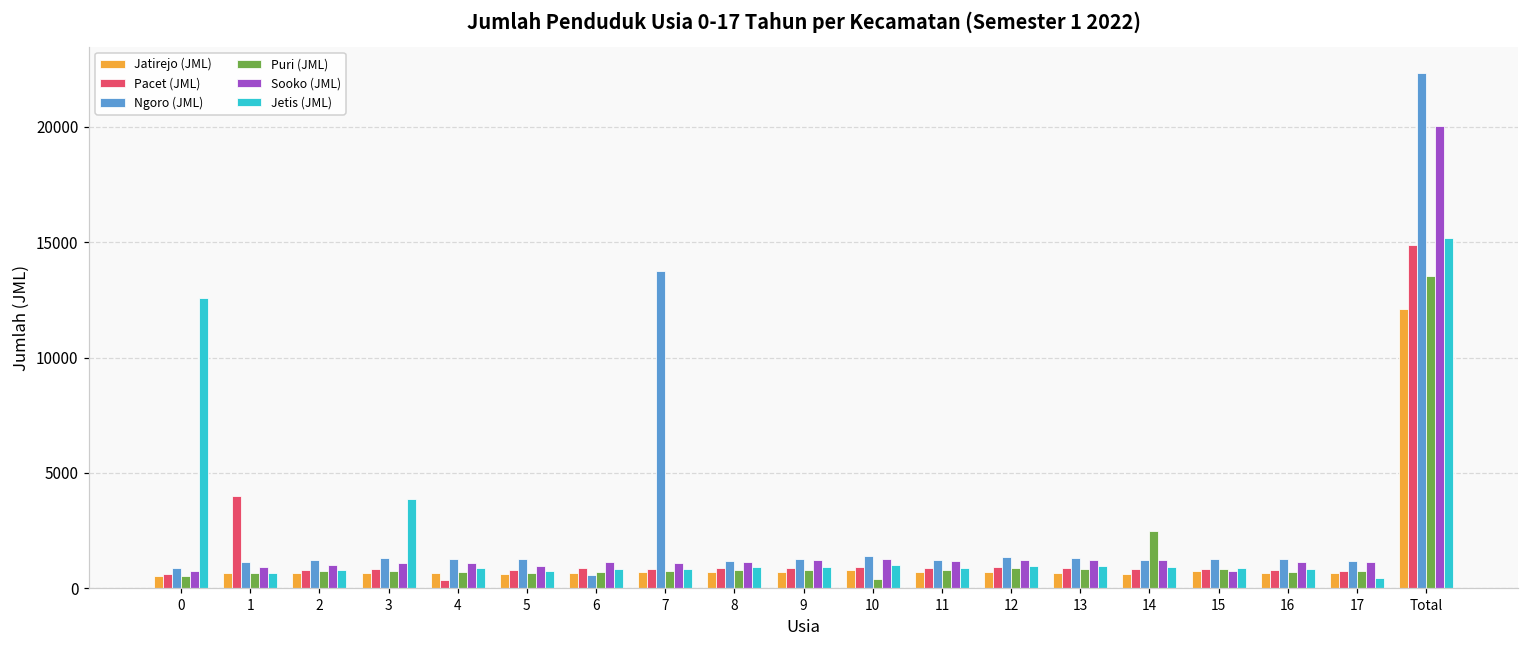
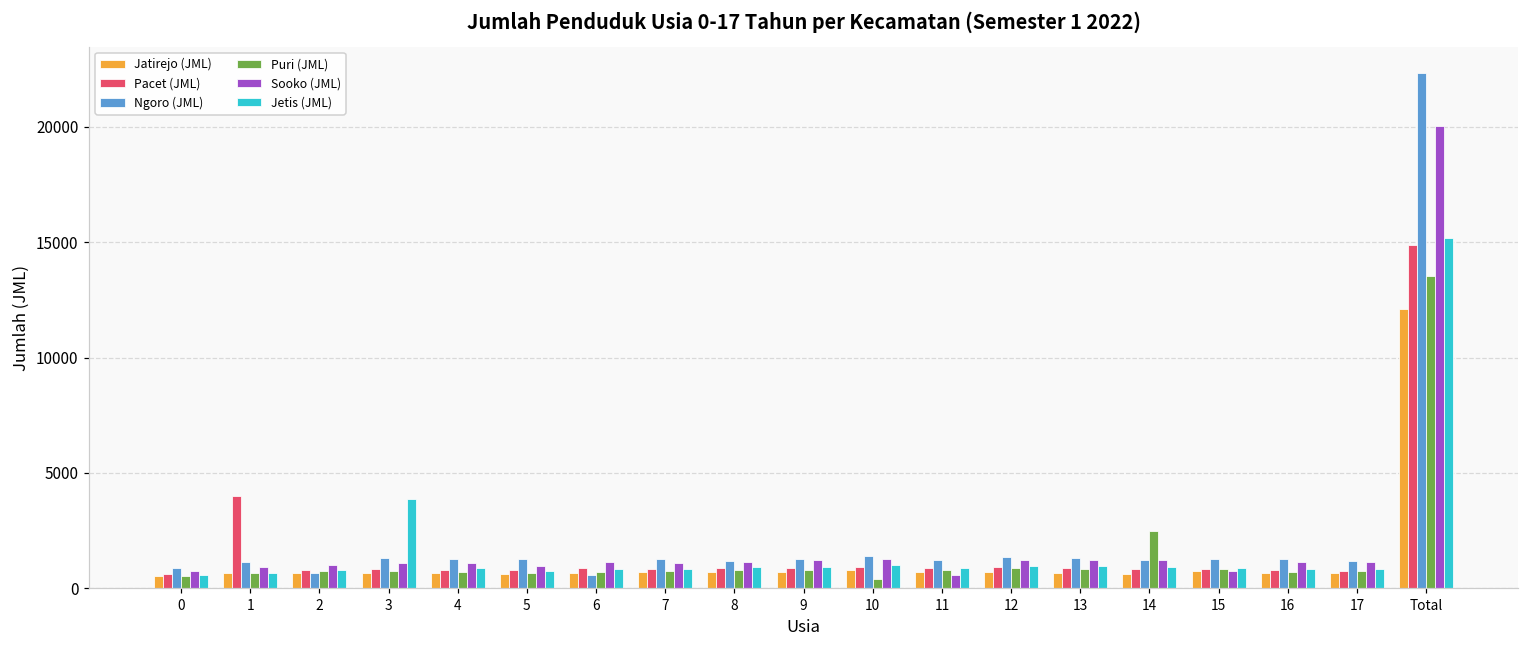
Jetis (JML), 0: 12600 -> 600
Ngoro (JML), 2: 1200 -> 700
Pacet (JML), 4: 400 -> 800
Ngoro (JML), 7: 13700 -> 1200
Sooko (JML), 11: 1200 -> 600
Jetis (JML), 17: 400 -> 800
